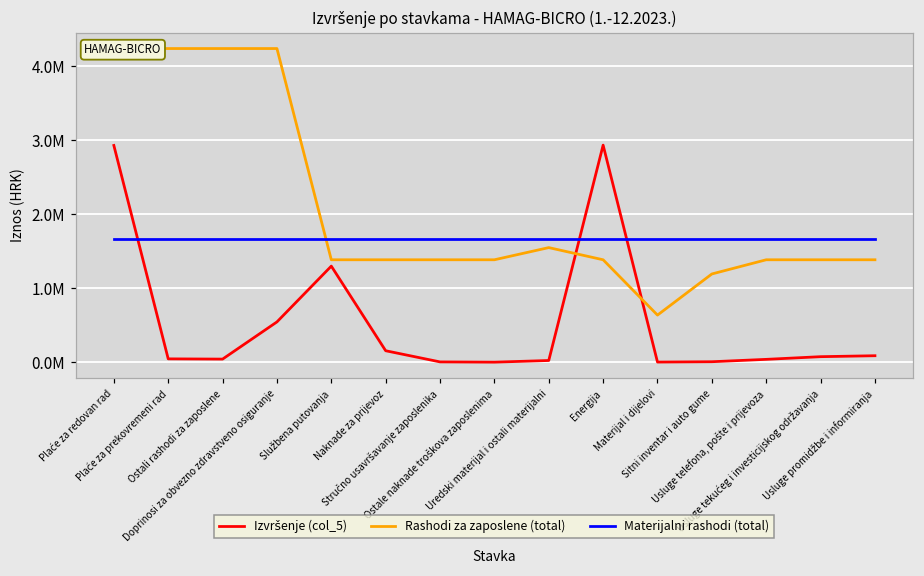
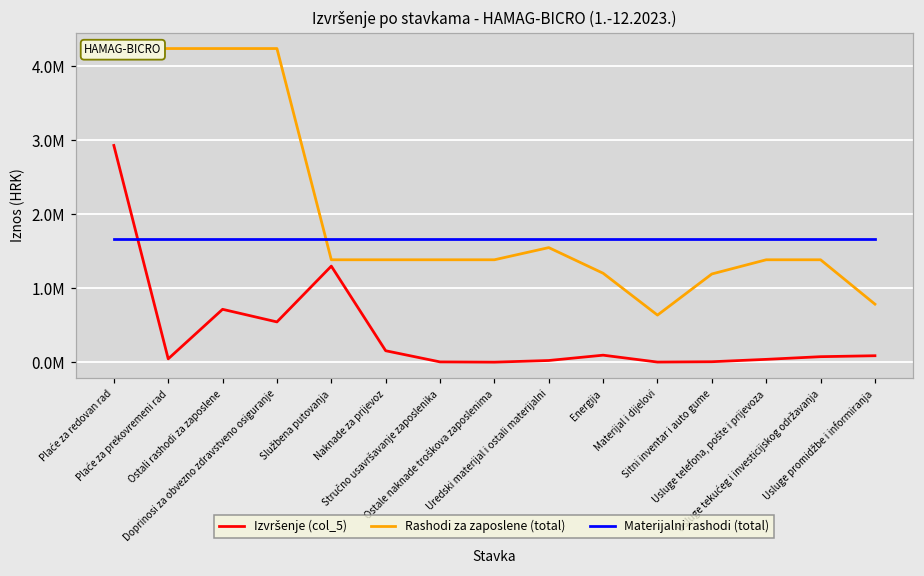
Izvršenje (col_5), Ostali rashodi za zaposlene: 0 -> 700000
Izvršenje (col_5), Energija: 2900000 -> 100000
Rashodi za zaposlene (total), Energija: 1400000 -> 1200000
Rashodi za zaposlene (total), Usluge promidžbe i informiranja: 1400000 -> 800000
